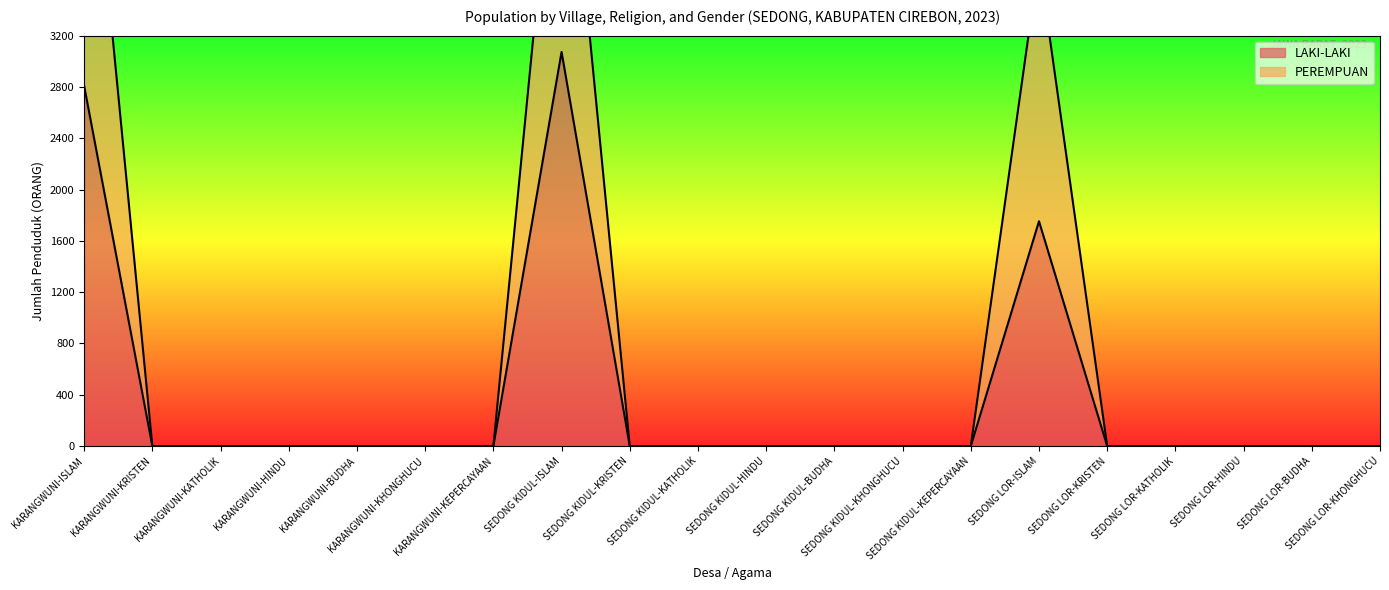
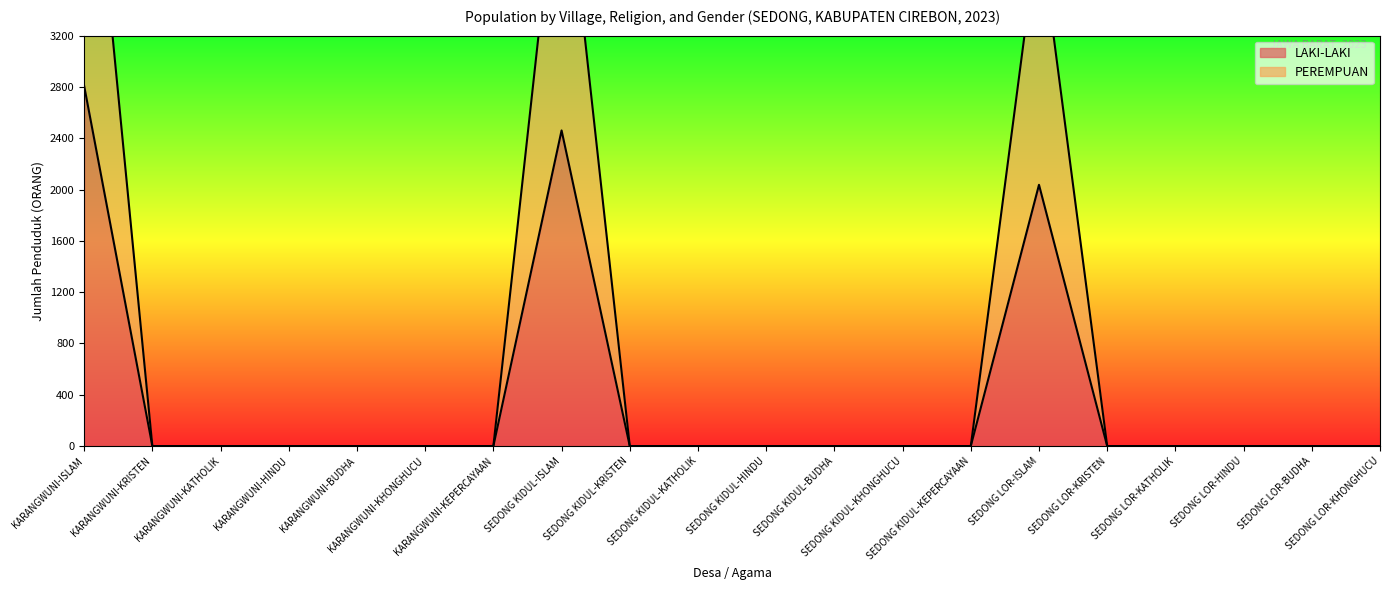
LAKI-LAKI, SEDONG KIDUL-ISLAM: 3070 -> 2460
LAKI-LAKI, SEDONG LOR-ISLAM: 1750 -> 2040
